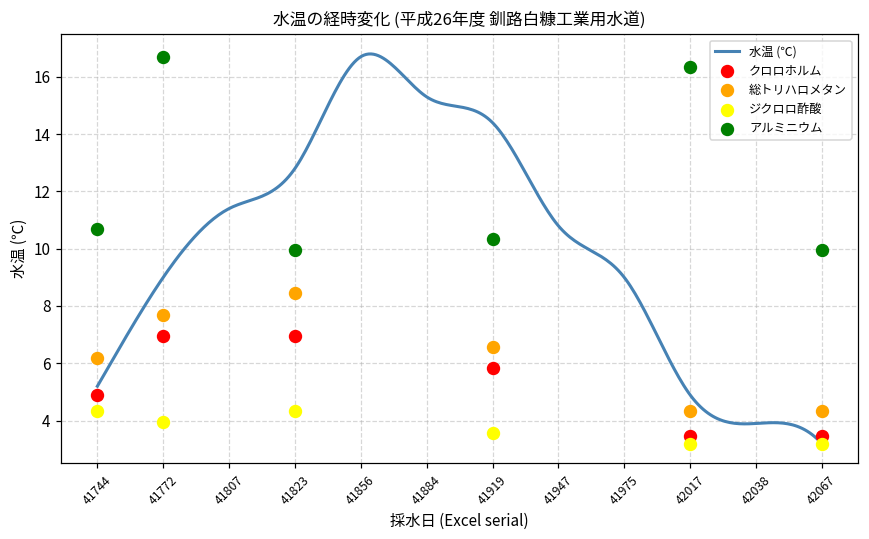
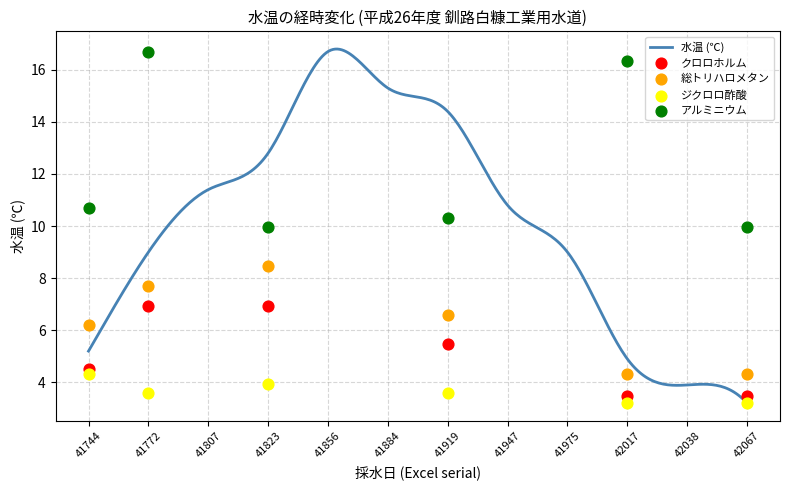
クロロホルム, 41744: 4.9 -> 4.5
ジクロロ酢酸, 41772: 4.0 -> 3.6
ジクロロ酢酸, 41823: 4.3 -> 4.0
クロロホルム, 41919: 5.8 -> 5.5
